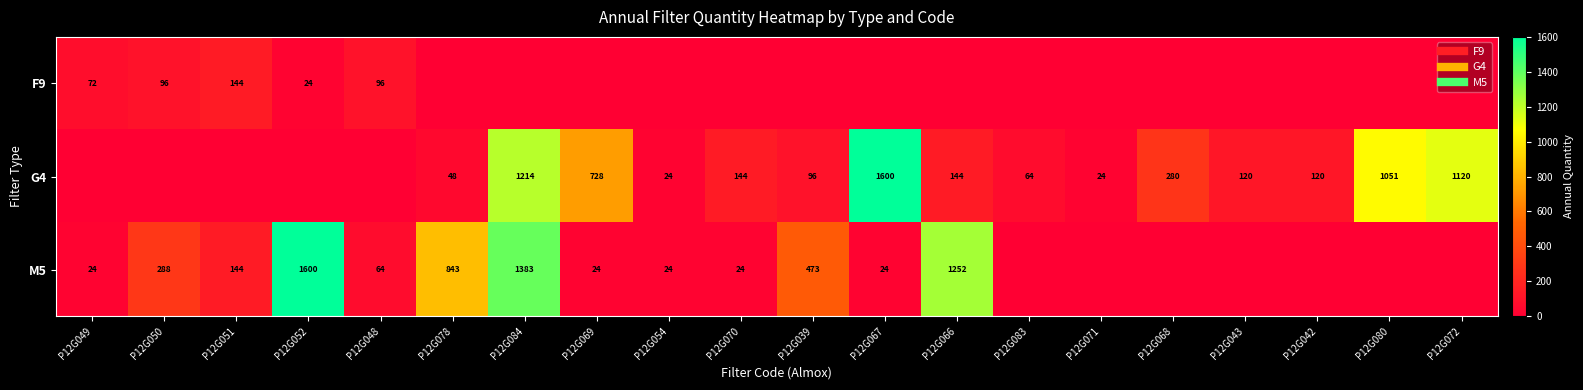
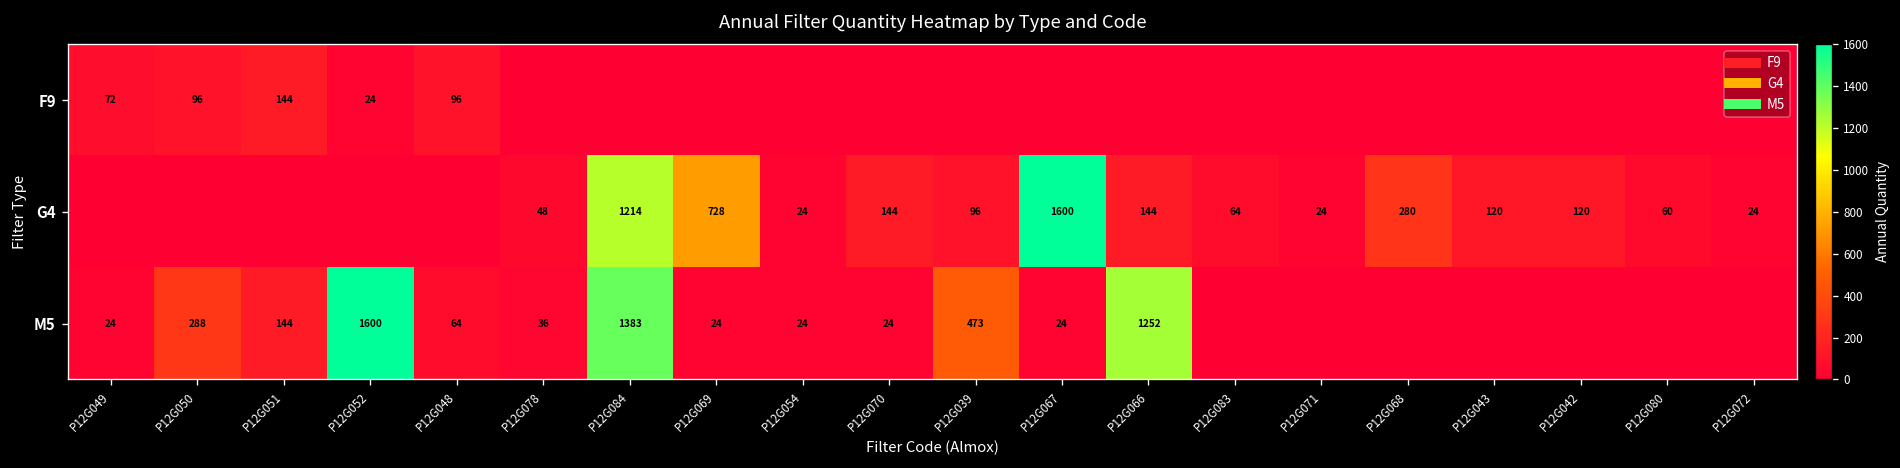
G4, P12G080: 1051 -> 60
G4, P12G072: 1120 -> 24
M5, P12G078: 843 -> 36
